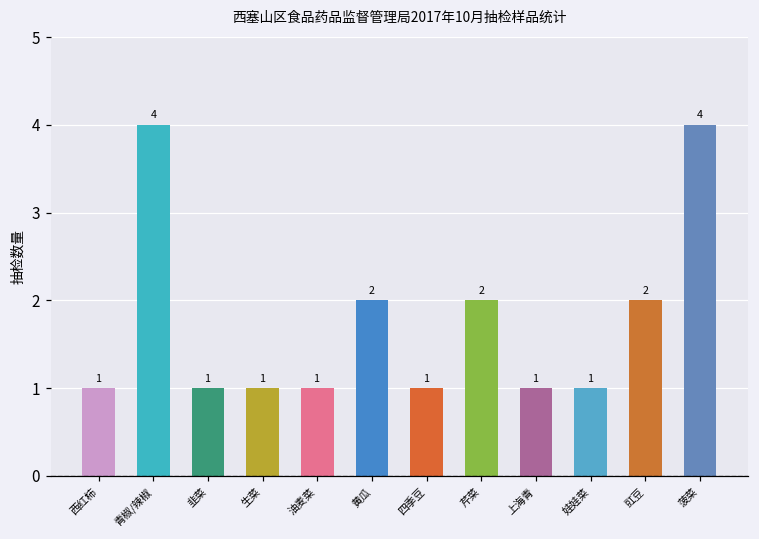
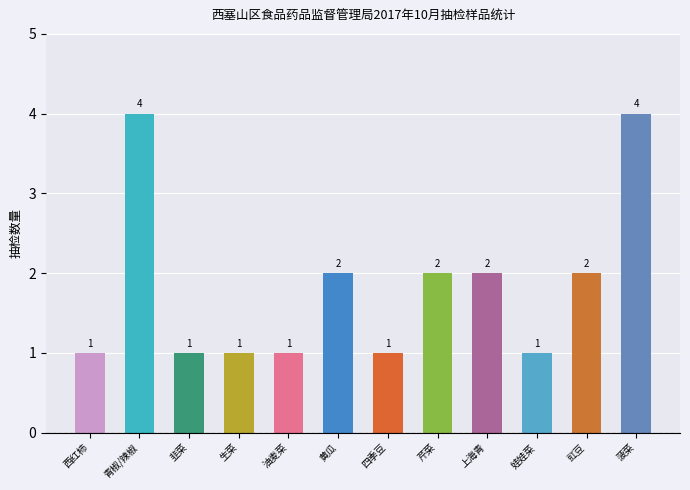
上海青: 1 -> 2
